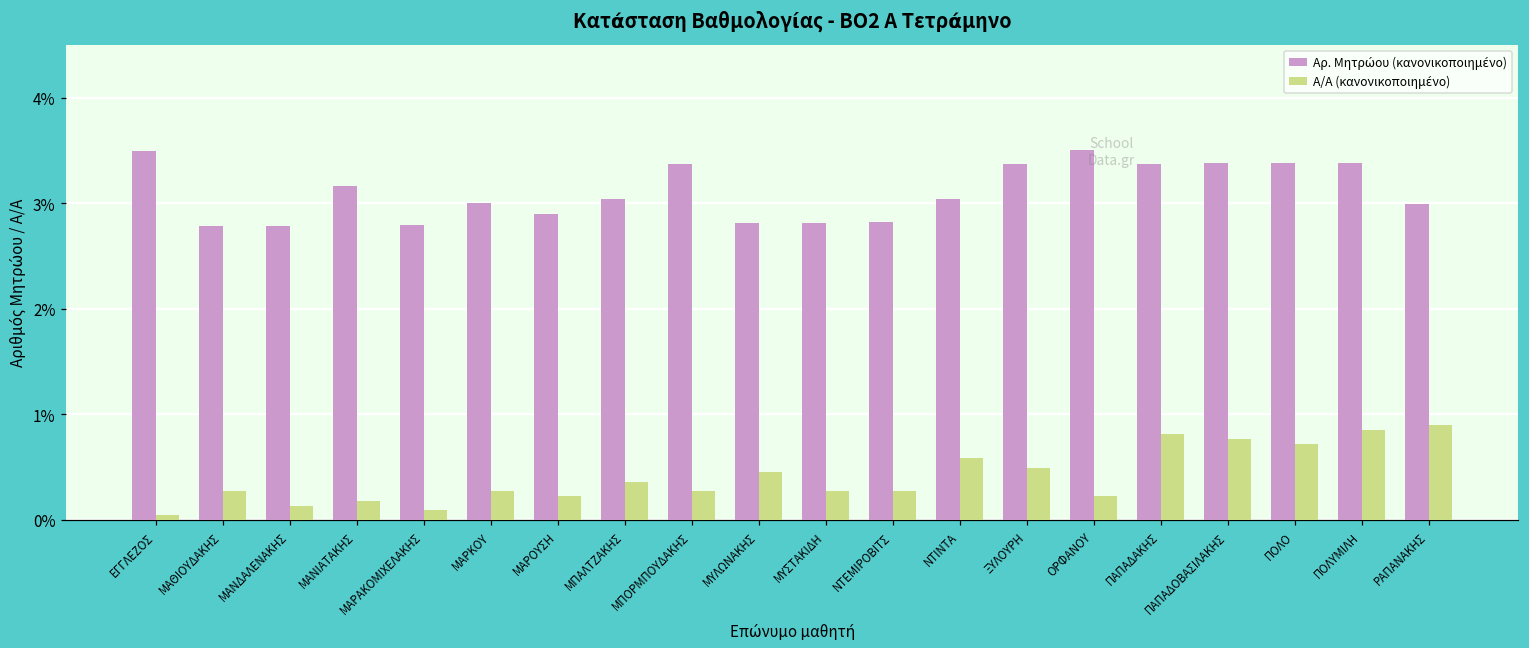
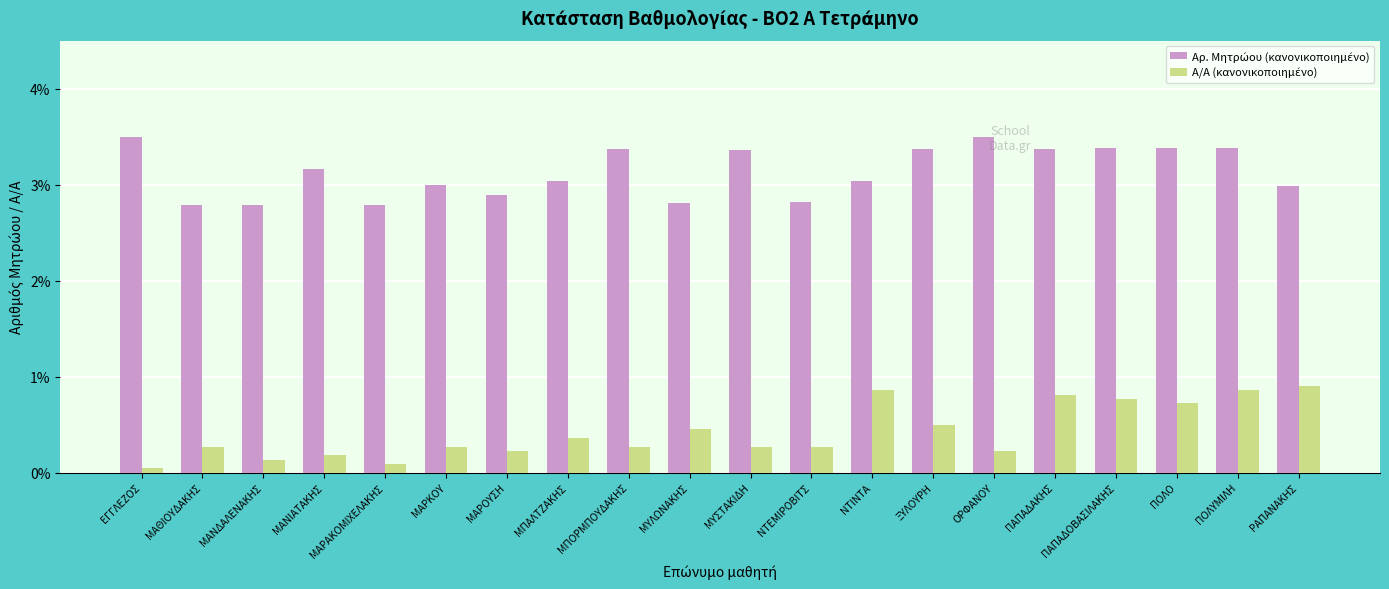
Αρ. Μητρώου (κανονικοποιημένο), ΜΥΣΤΑΚΙΔΗ: 2.8% -> 3.4%
Α/Α (κανονικοποιημένο), ΝΤΙΝΤΑ: 0.6% -> 0.9%
